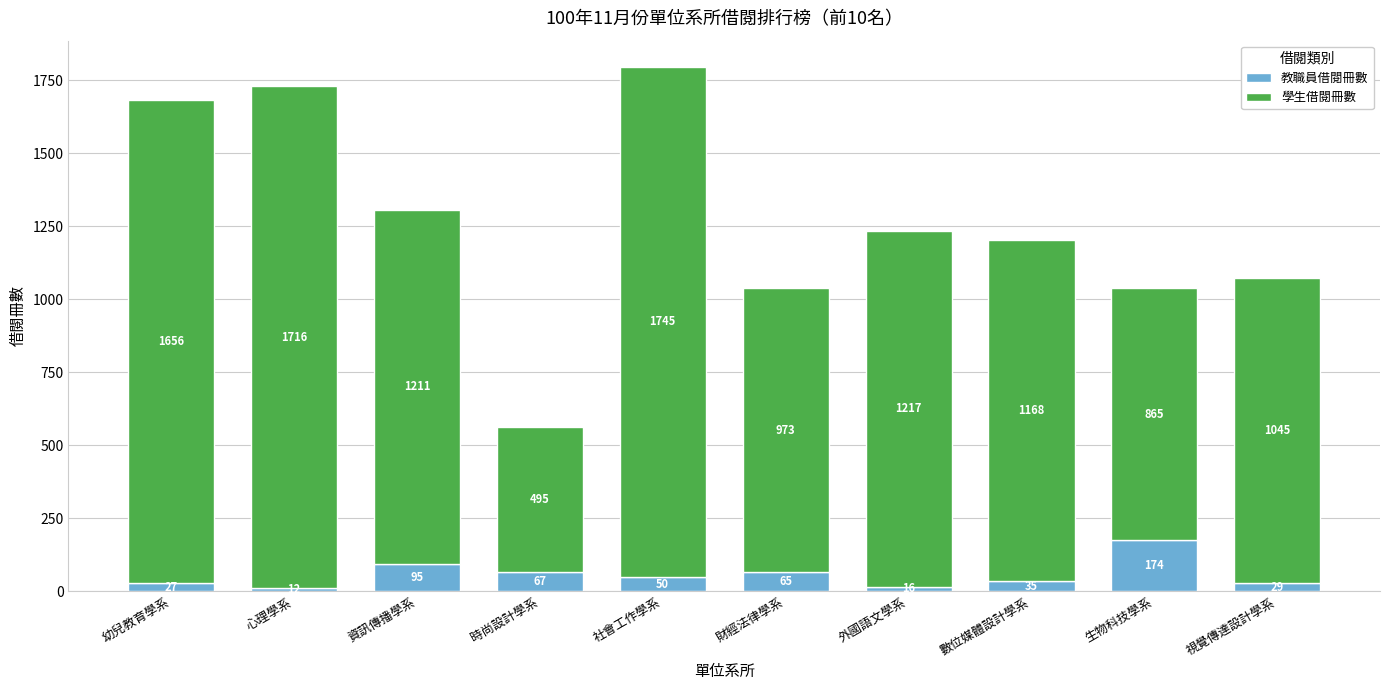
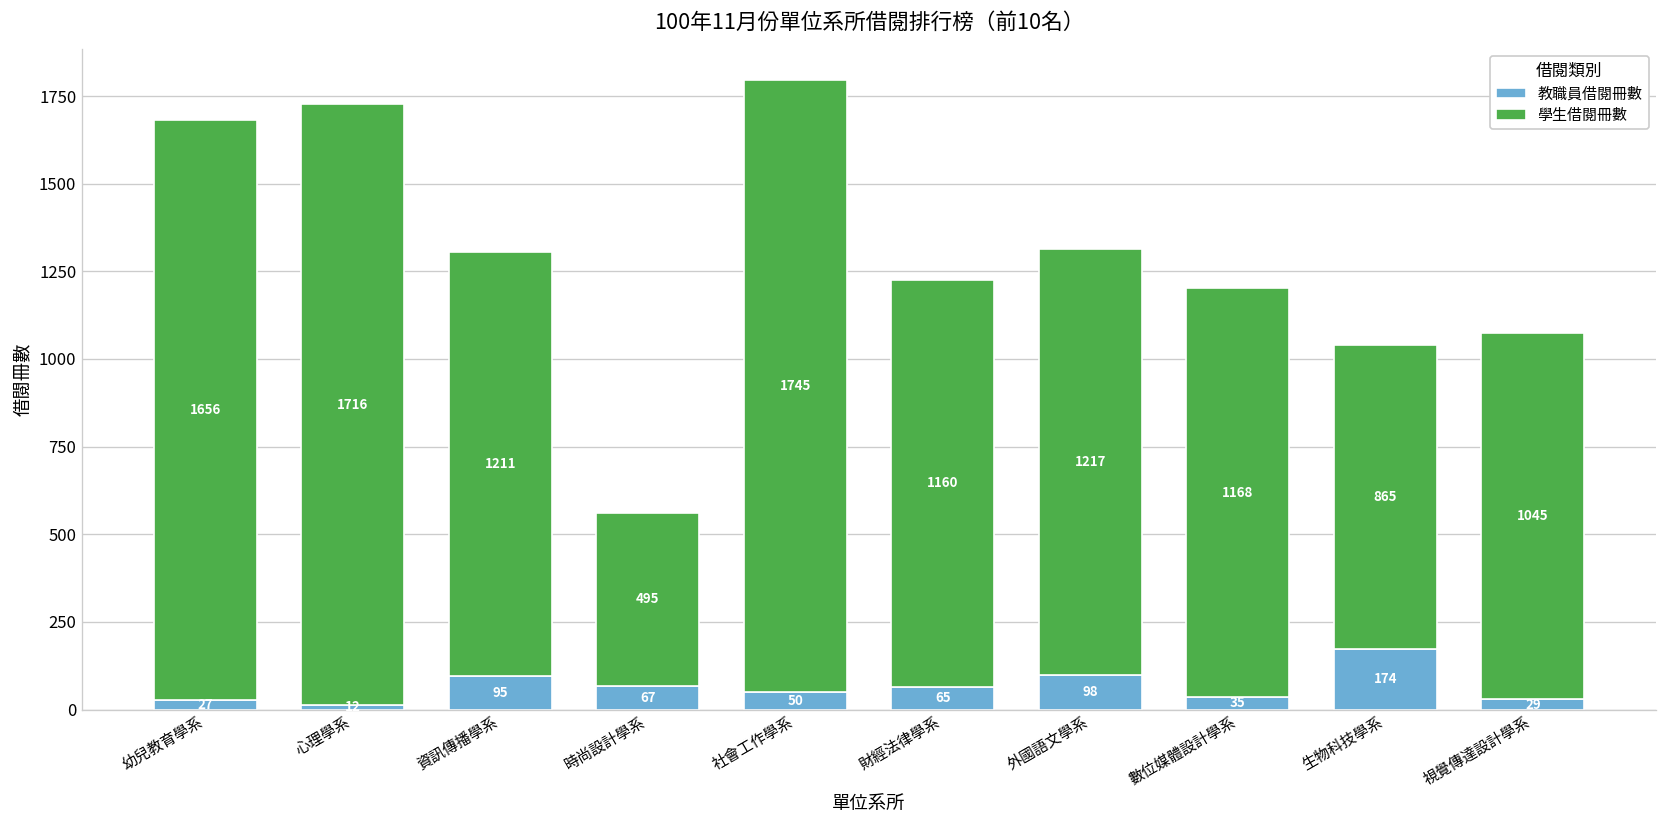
學生借閱冊數, 財經法律學系: 973 -> 1160
教職員借閱冊數, 外國語文學系: 20 -> 100
